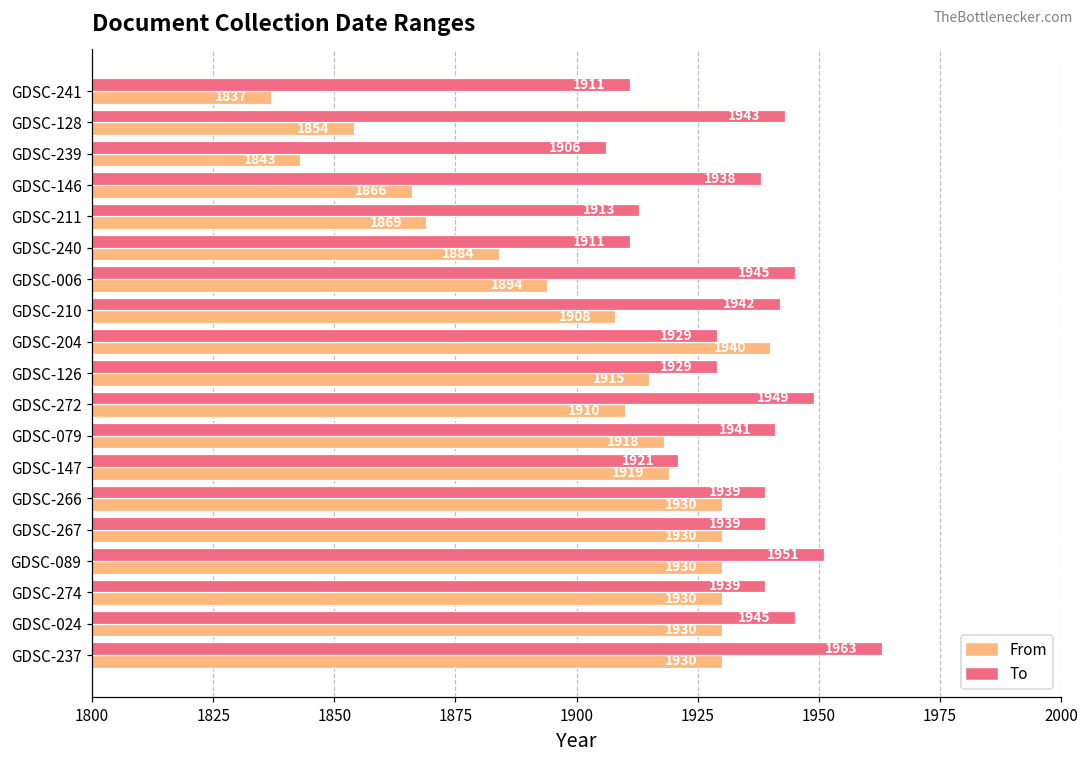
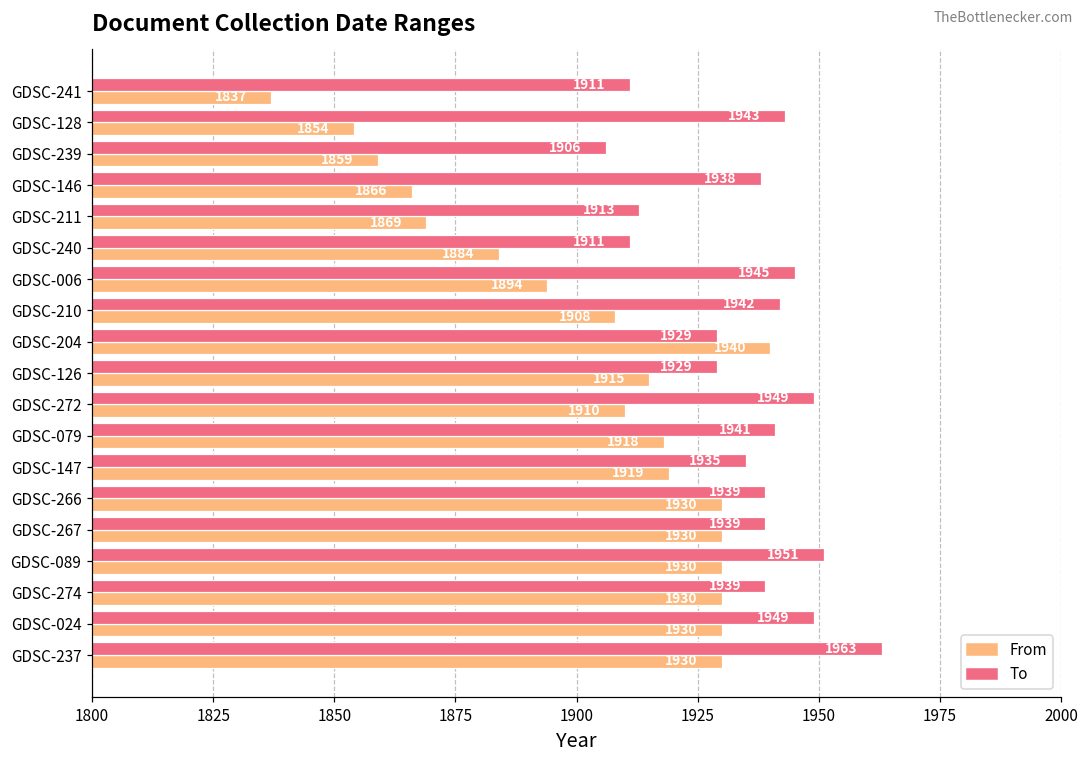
From, GDSC-239: 1843 -> 1859
To, GDSC-147: 1921 -> 1935
To, GDSC-024: 1945 -> 1949
